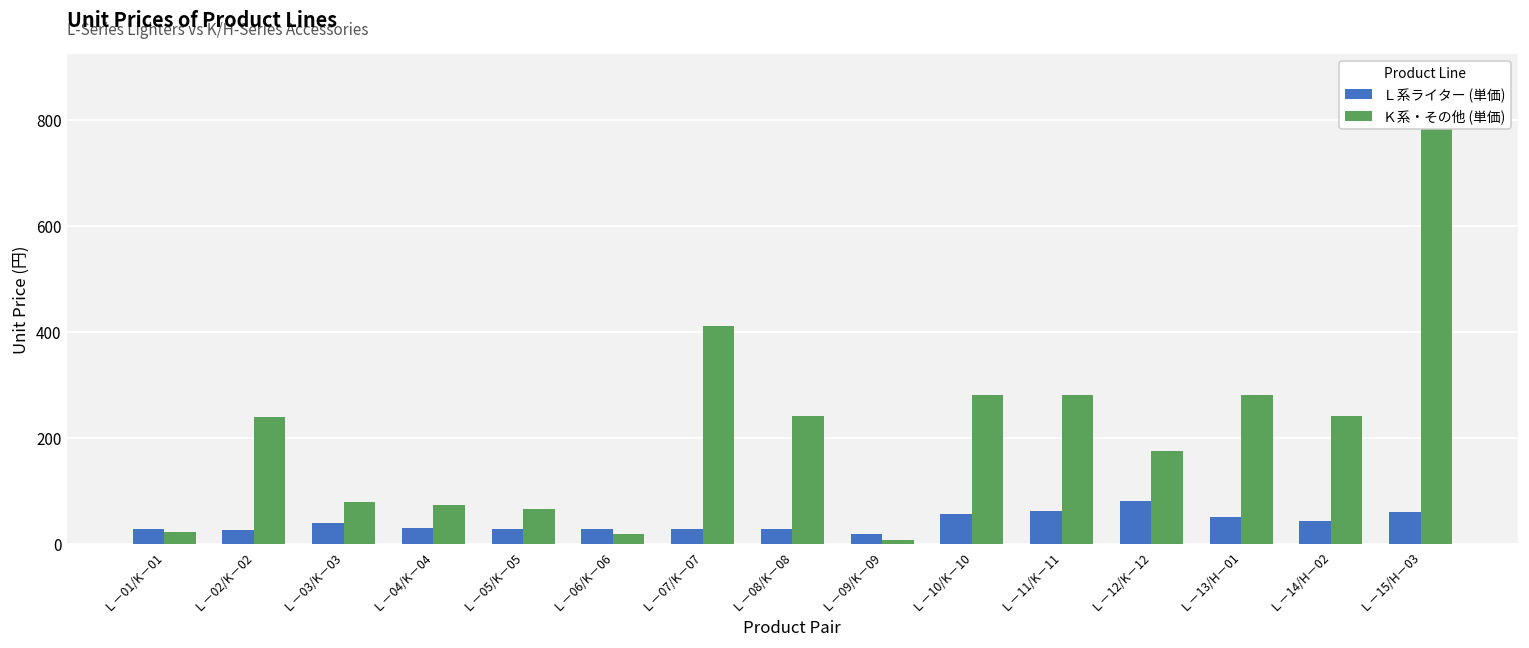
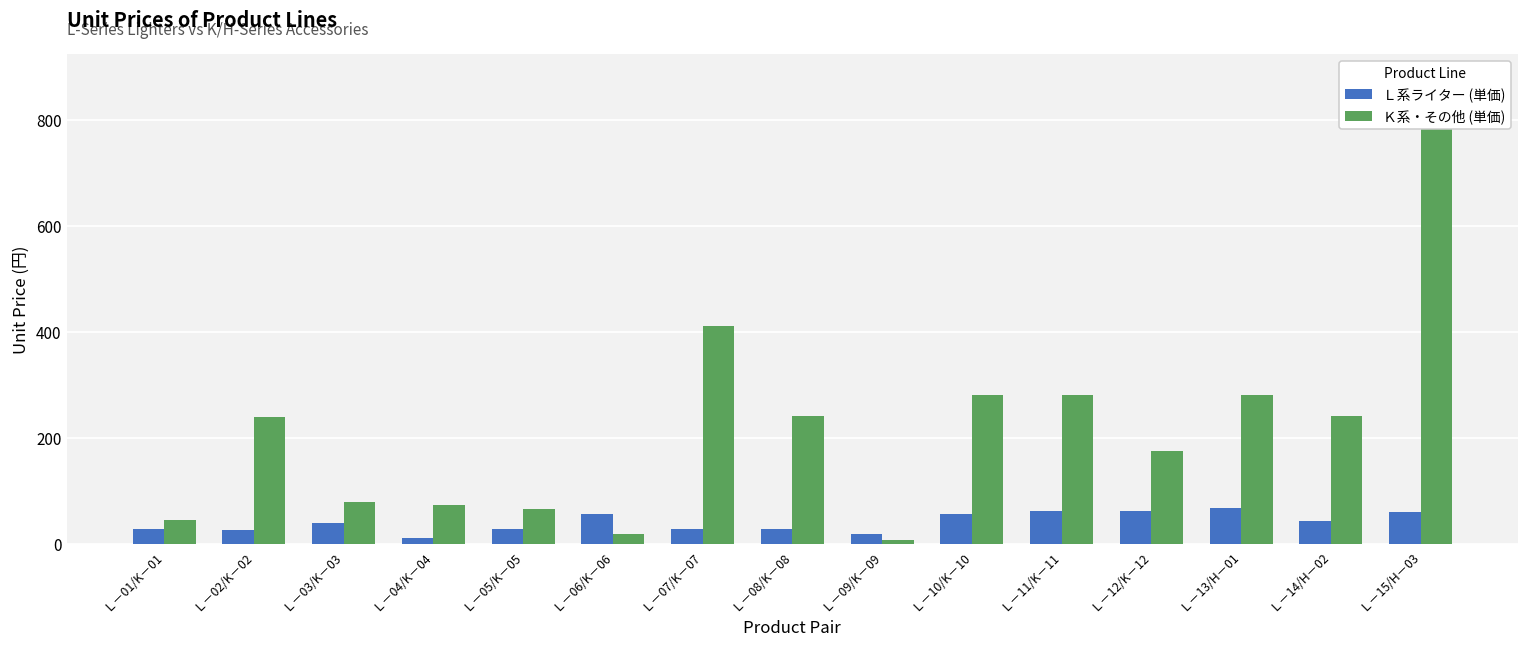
Ｋ系・その他 (単価), Ｌ－01/K－01: 20 -> 40
Ｌ系ライター (単価), Ｌ－04/K－04: 30 -> 10
Ｌ系ライター (単価), Ｌ－06/K－06: 30 -> 60
Ｌ系ライター (単価), Ｌ－12/K－12: 80 -> 60
Ｌ系ライター (単価), Ｌ－13/H－01: 50 -> 70
